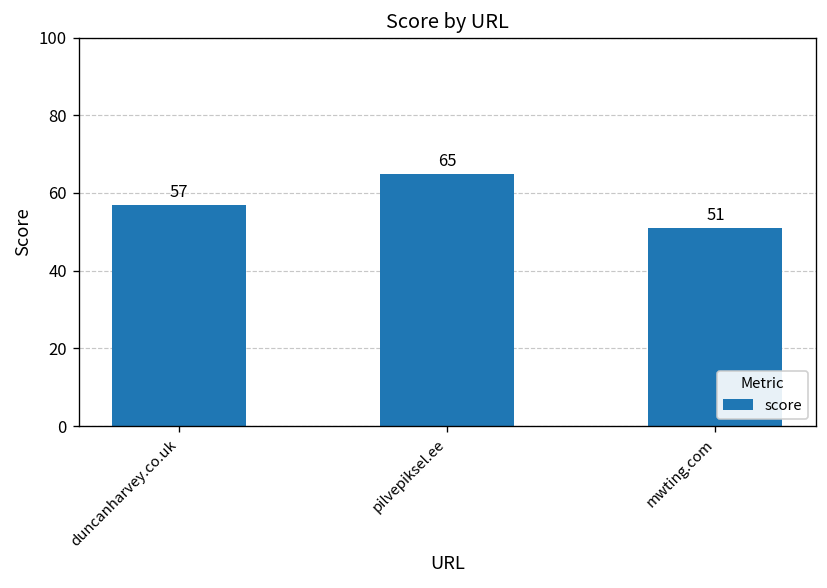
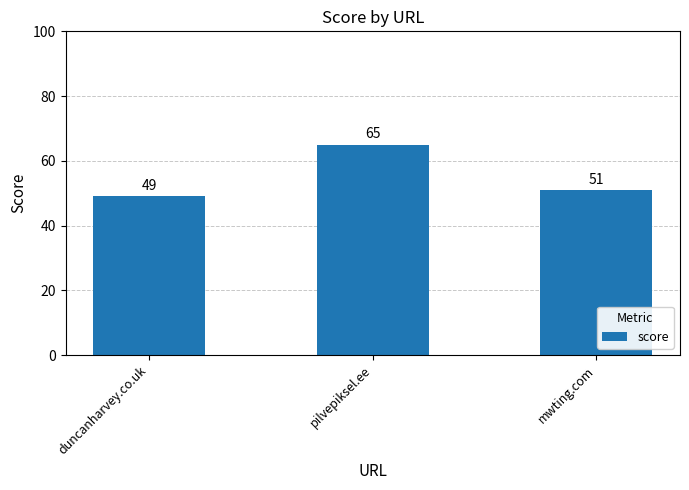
duncanharvey.co.uk: 57 -> 49
